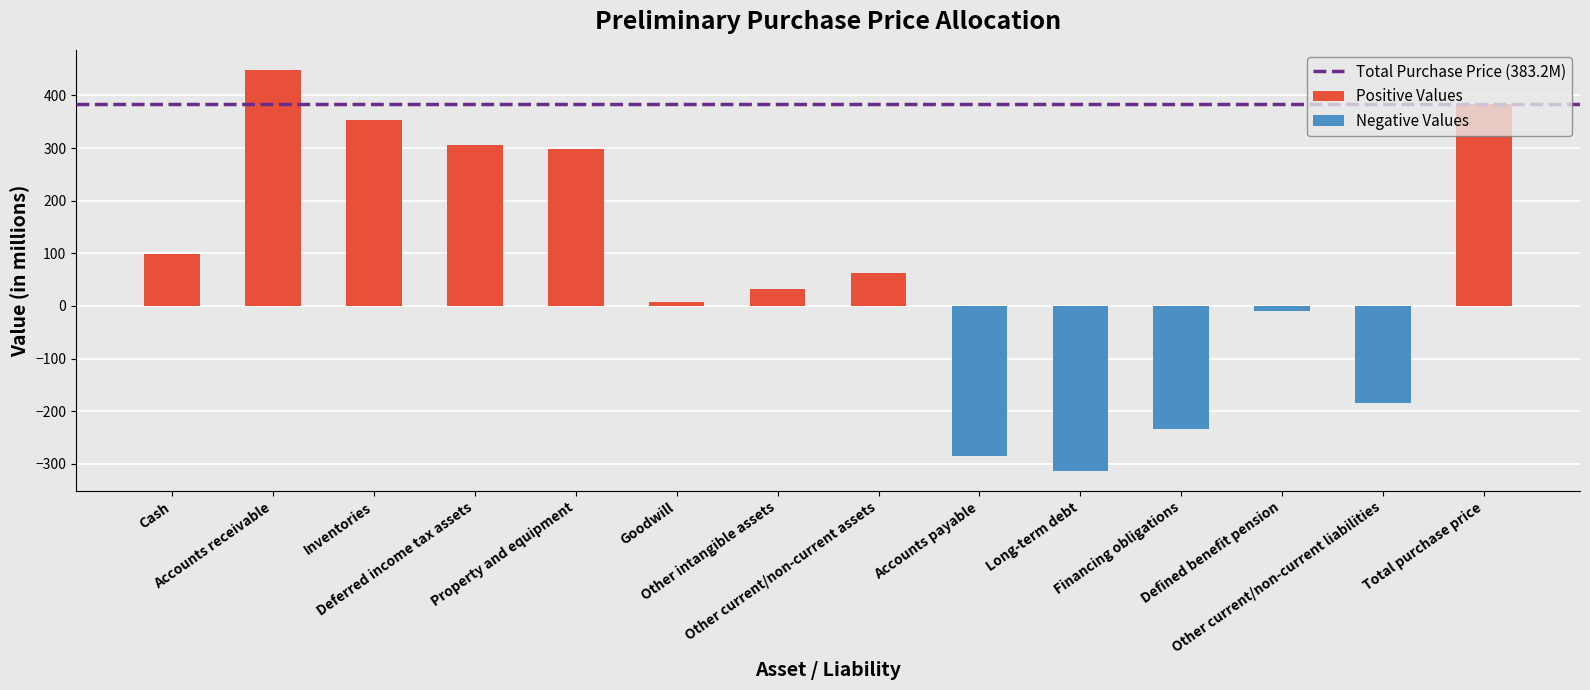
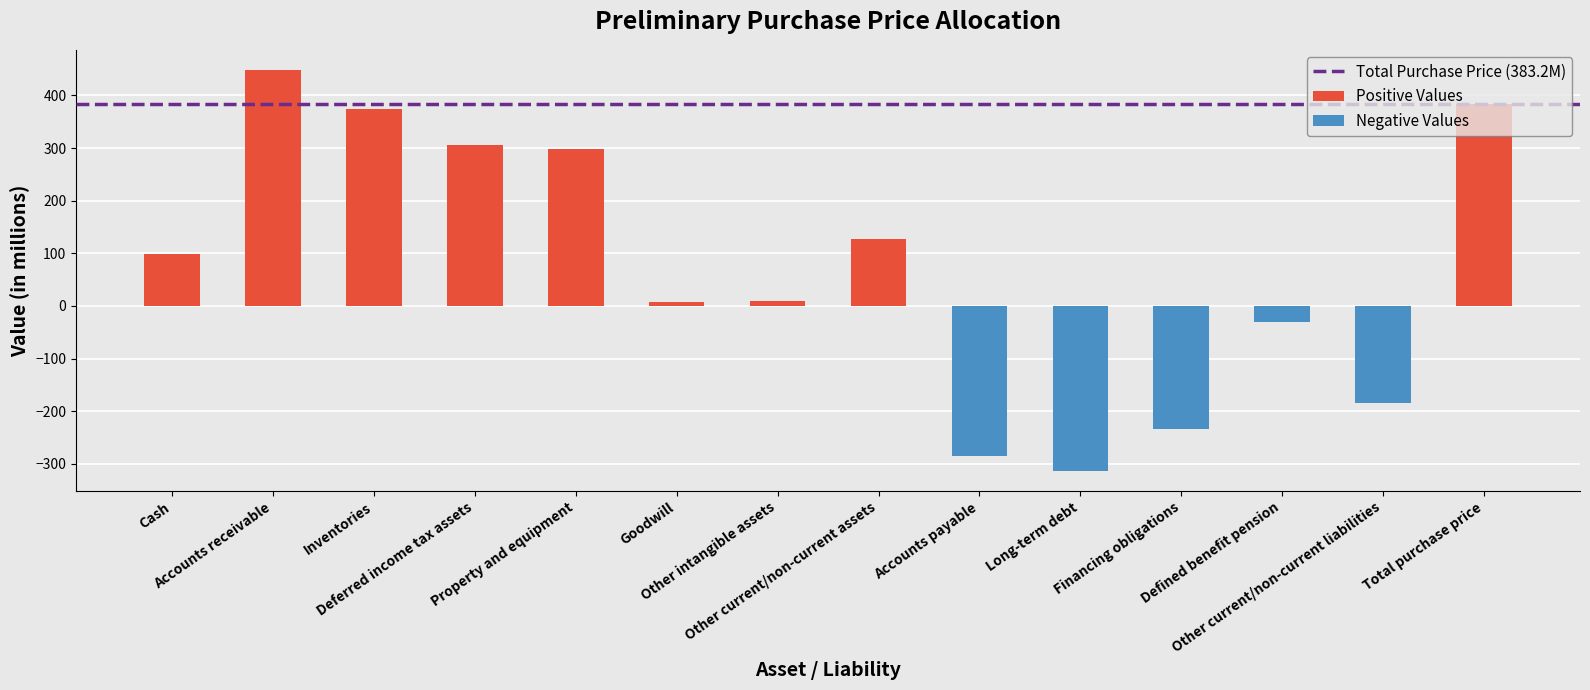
Positive Values, Inventories: 350 -> 370
Positive Values, Other intangible assets: 30 -> 10
Positive Values, Other current/non-current assets: 60 -> 130
Negative Values, Defined benefit pension: -10 -> -30
